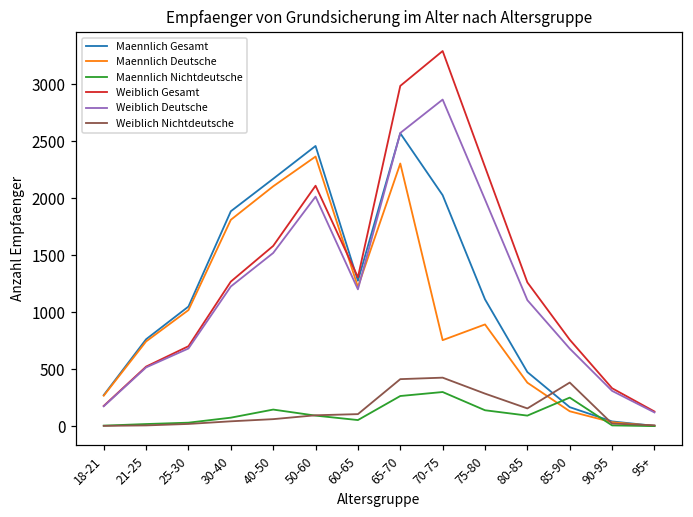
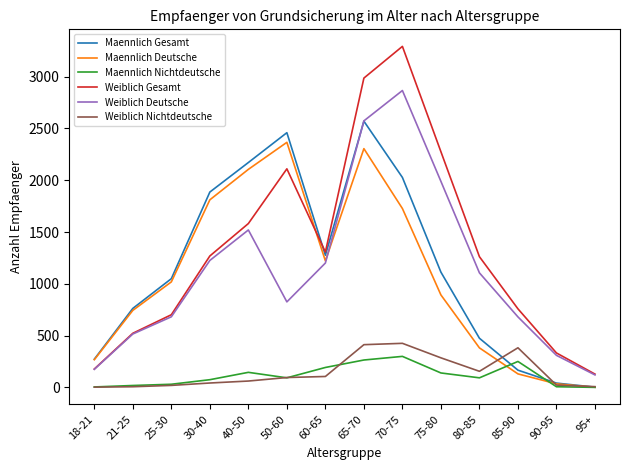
Weiblich Deutsche, 50-60: 2010 -> 830
Maennlich Nichtdeutsche, 60-65: 50 -> 190
Maennlich Deutsche, 70-75: 760 -> 1730
